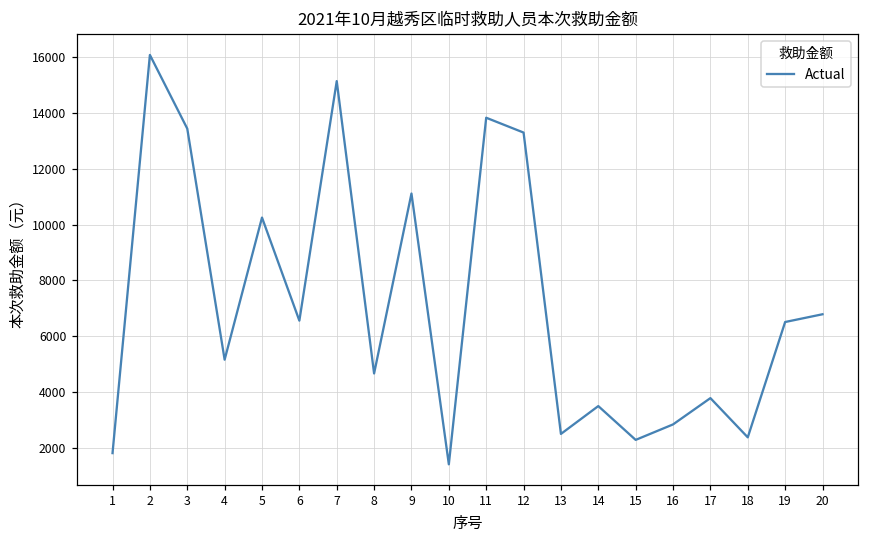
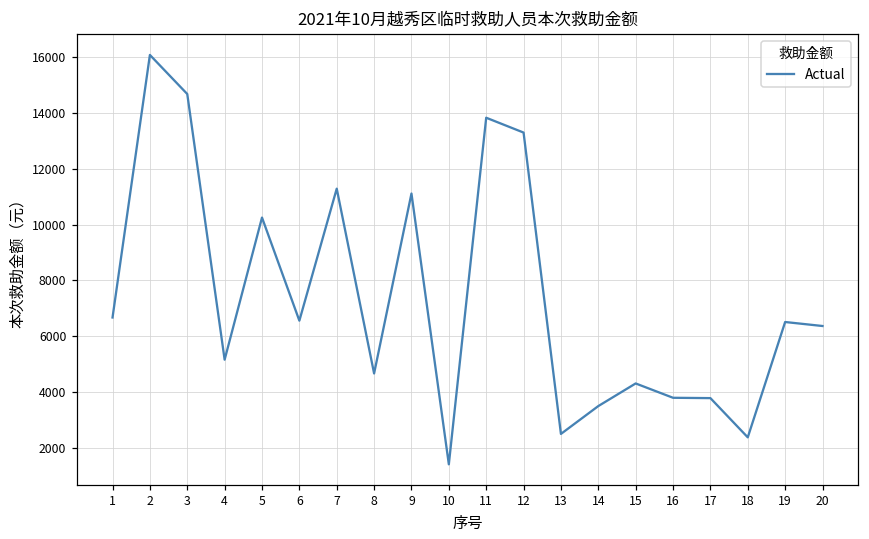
1: 1800 -> 6700
3: 13400 -> 14700
7: 15100 -> 11300
15: 2300 -> 4300
16: 2800 -> 3800
20: 6800 -> 6400
